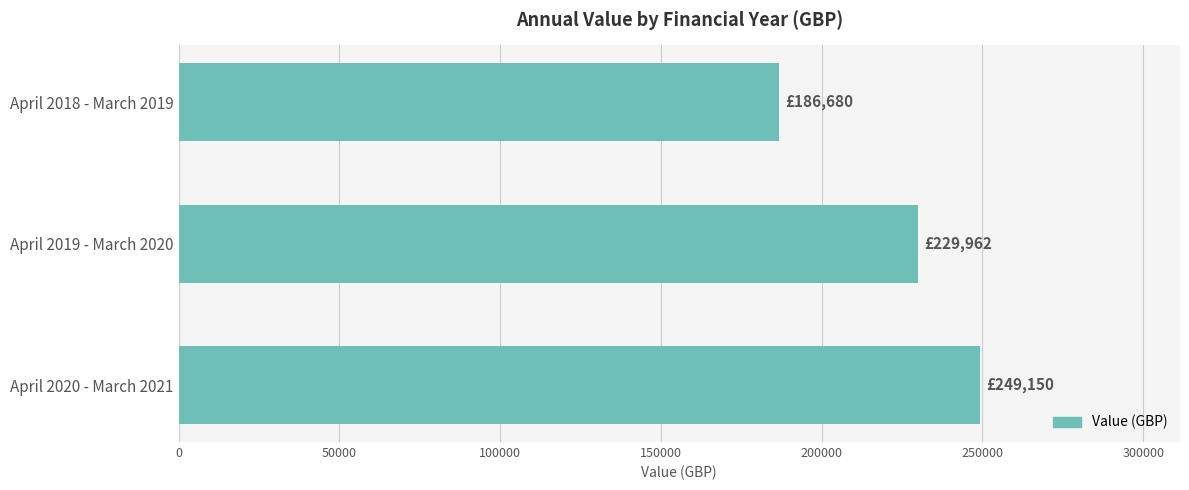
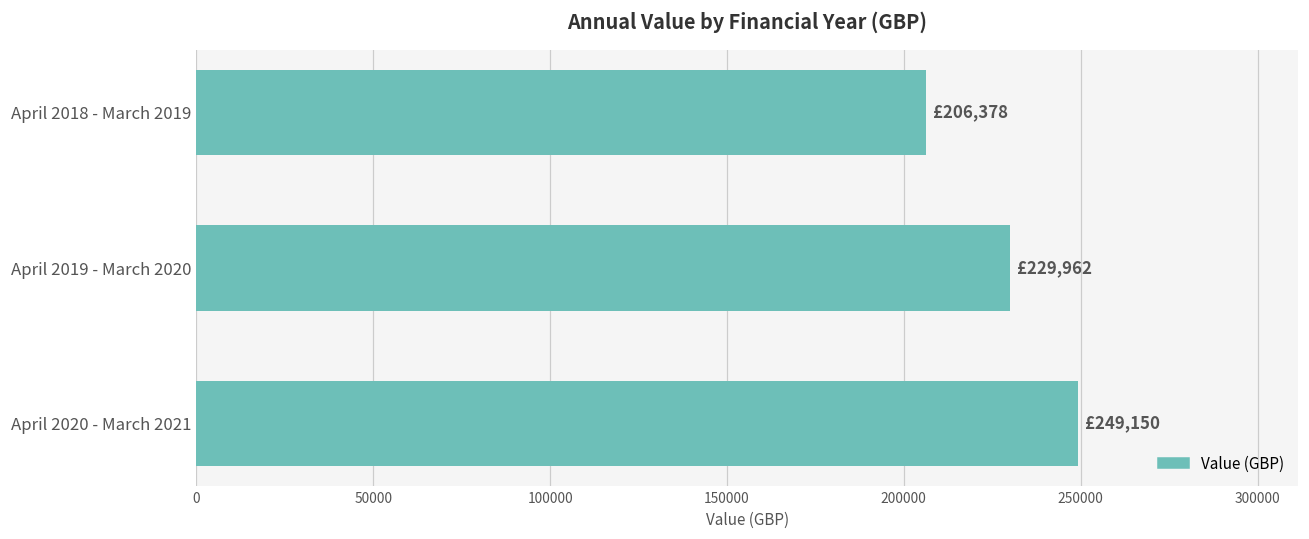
April 2018 - March 2019: £186,680 -> £206,378
